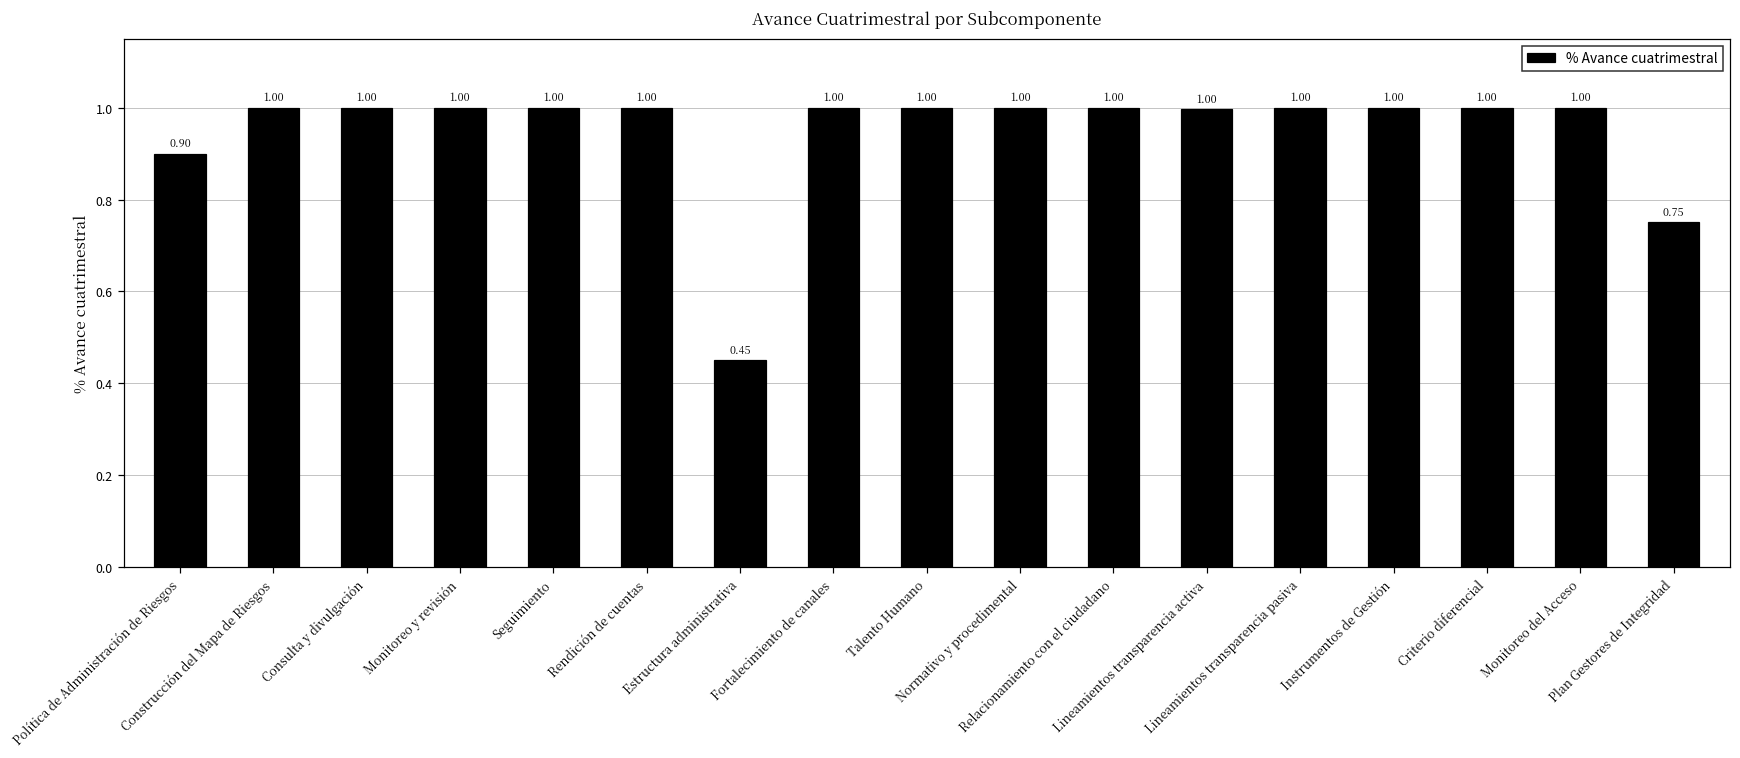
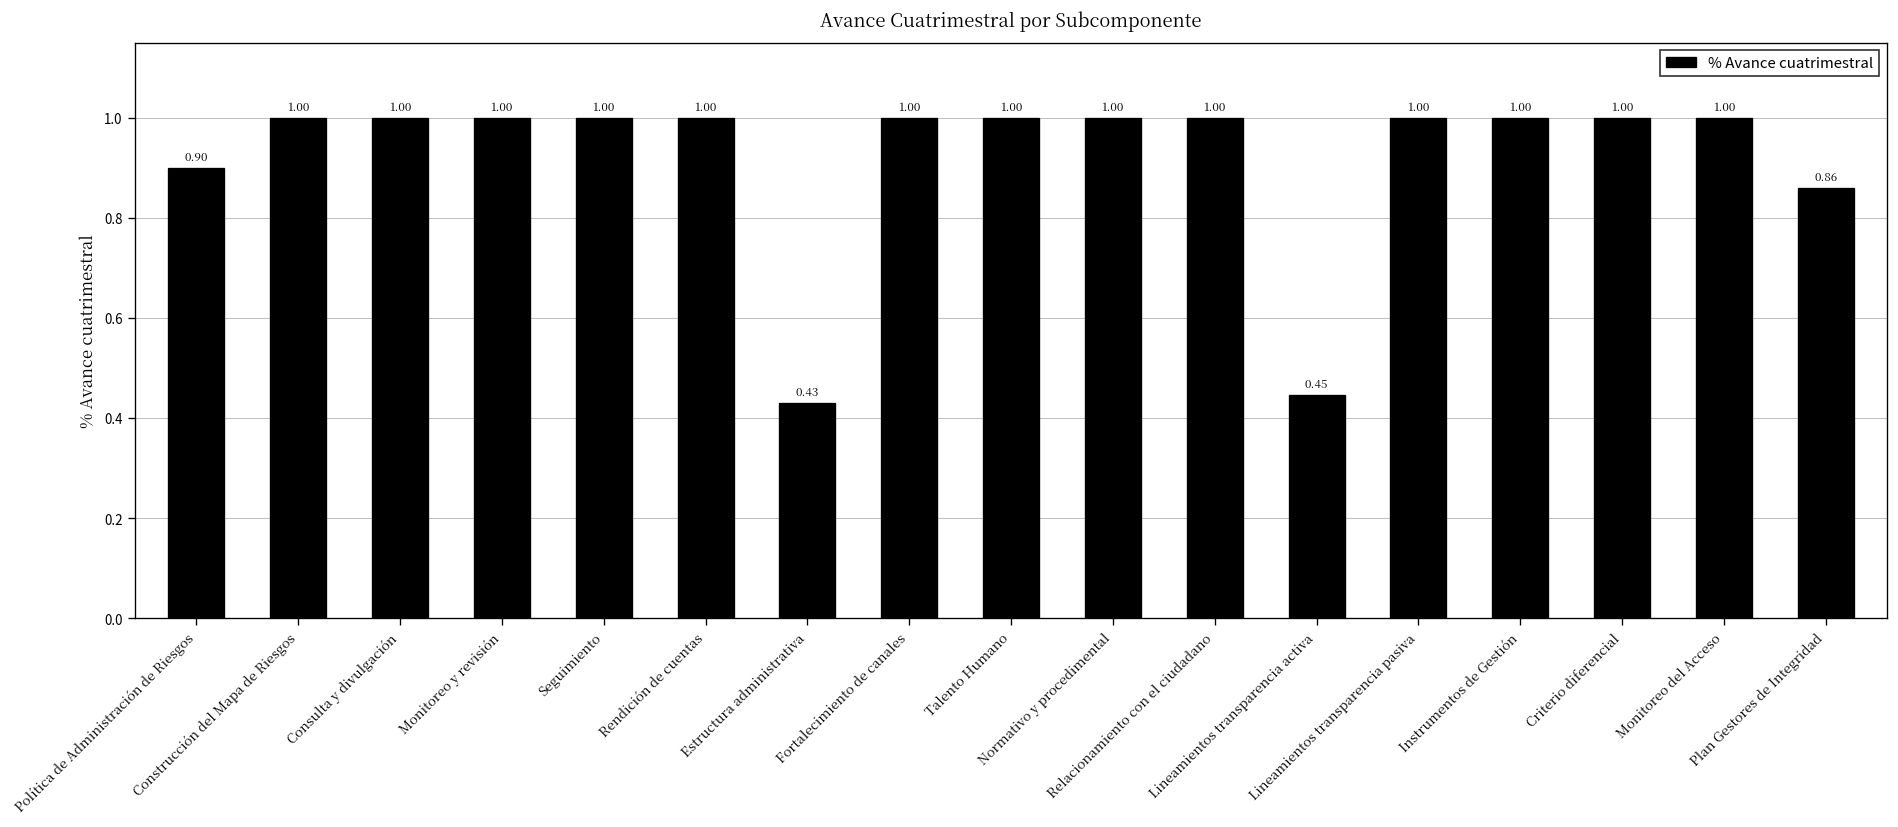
Estructura administrativa: 0.45 -> 0.43
Lineamientos transparencia activa: 1.00 -> 0.45
Plan Gestores de Integridad: 0.75 -> 0.86
